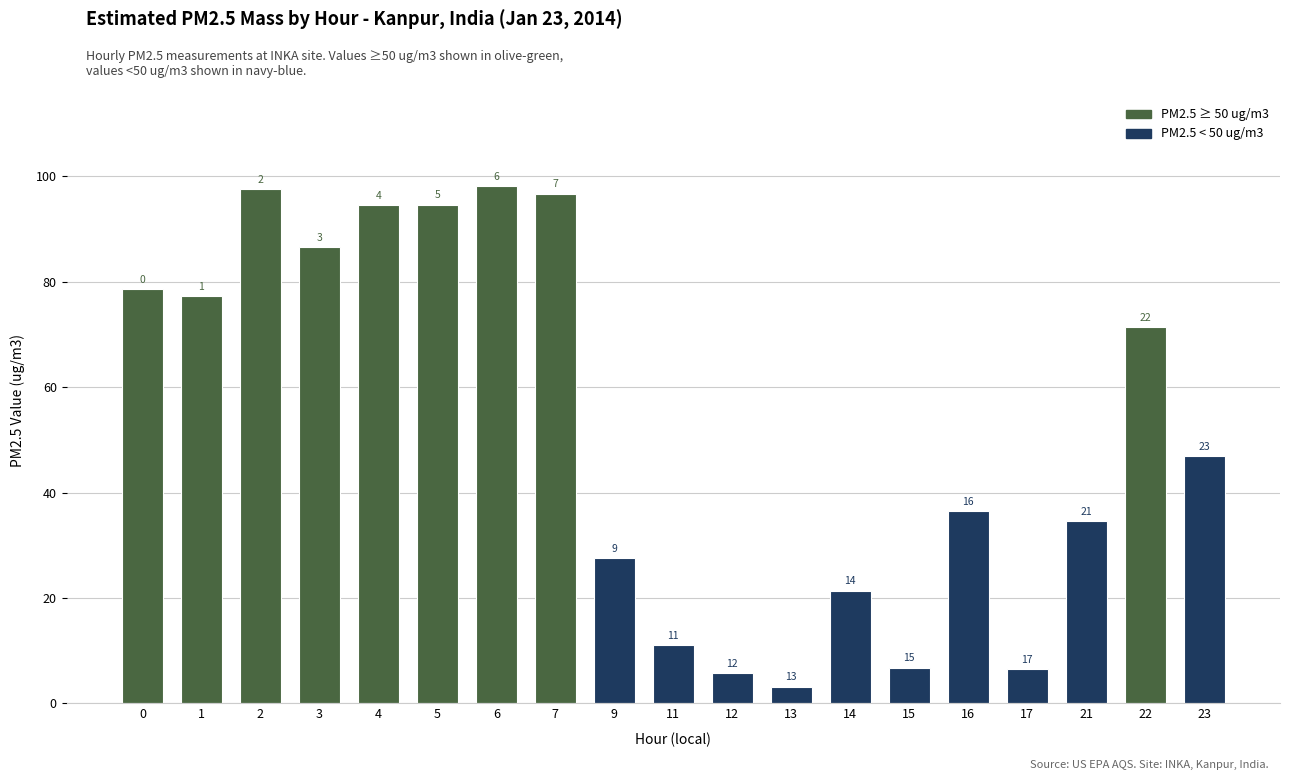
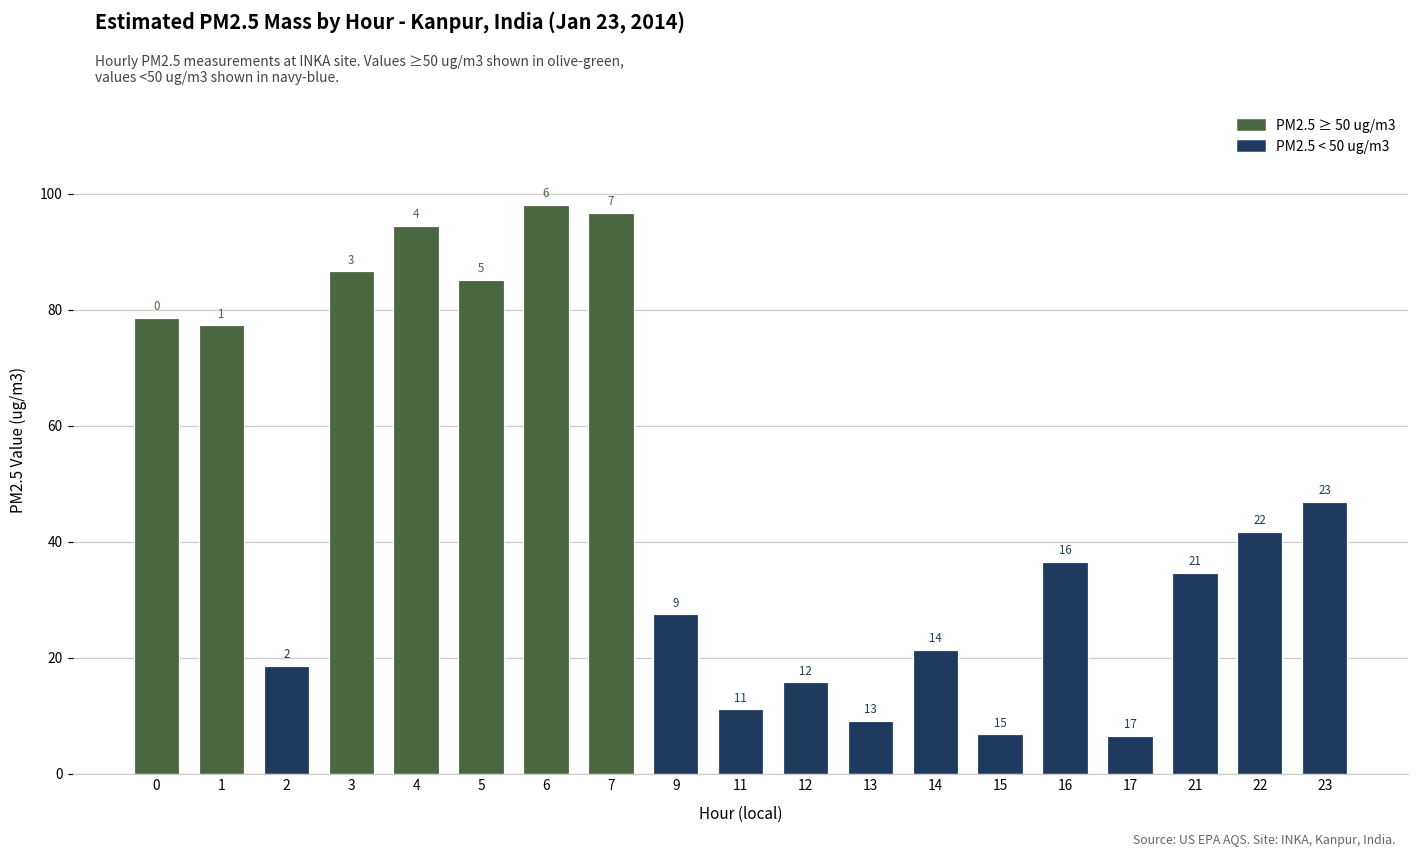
2: 98 -> 19
5: 95 -> 85
12: 6 -> 16
13: 3 -> 9
22: 71 -> 42
